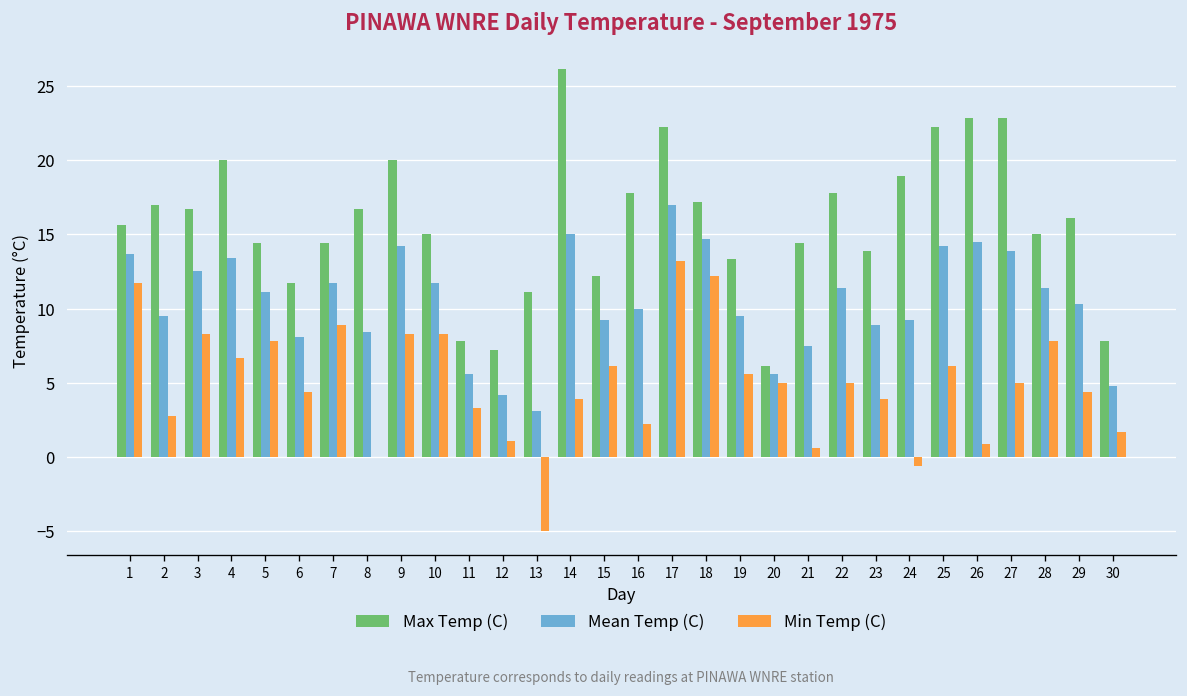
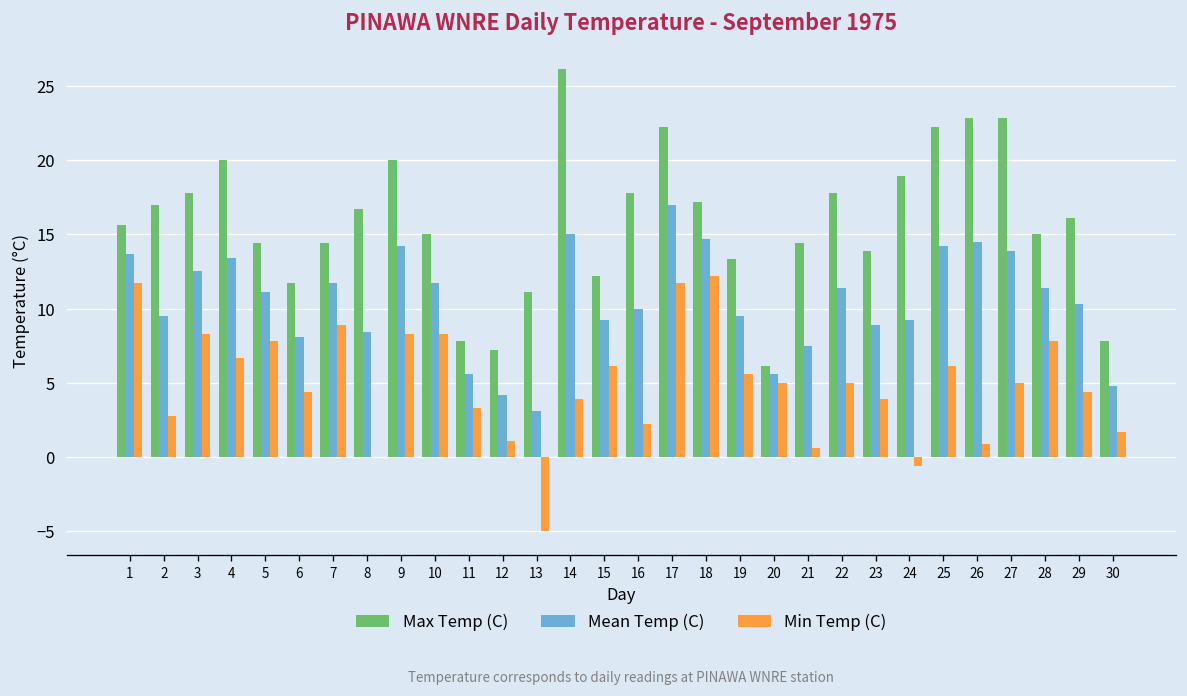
Max Temp (C), 3: 16.7 -> 17.8
Min Temp (C), 17: 13.2 -> 11.7
